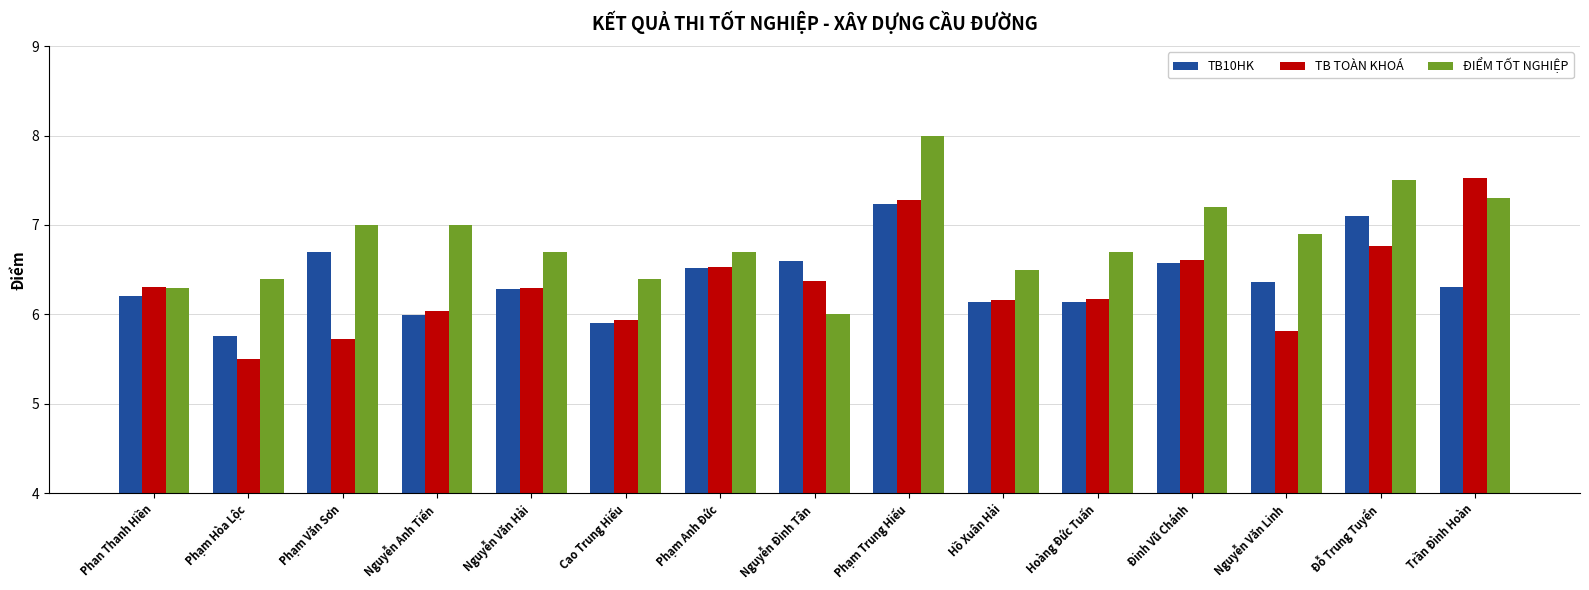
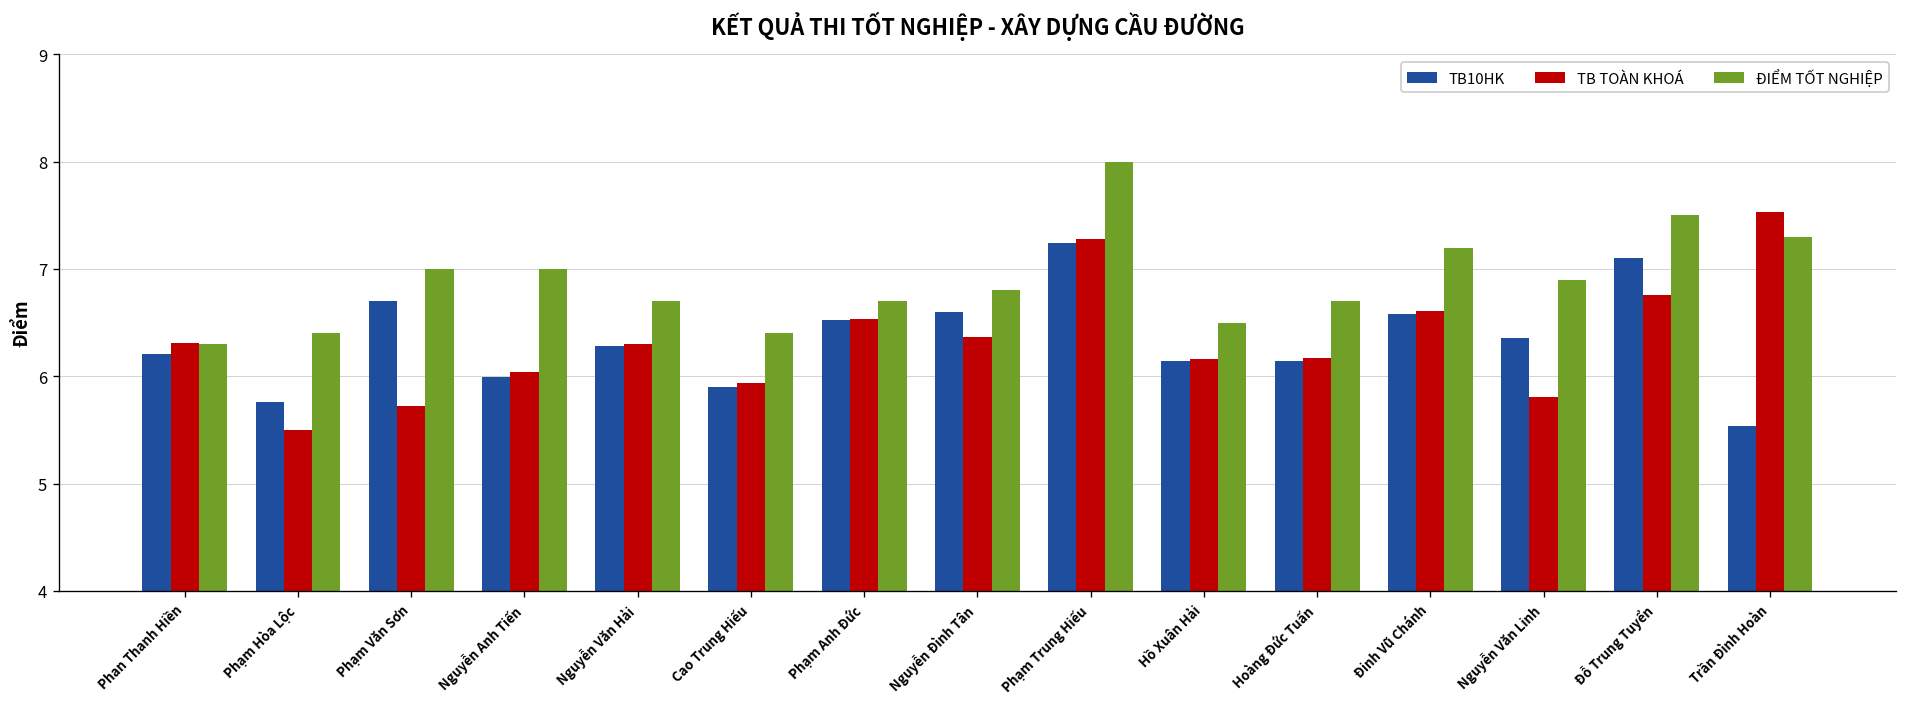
ĐIỂM TỐT NGHIỆP, Nguyễn Đình Tân: 6.0 -> 6.8
TB10HK, Trần Đình Hoàn: 6.3 -> 5.5
